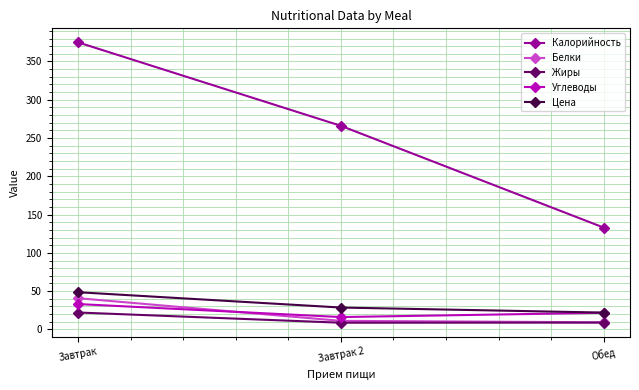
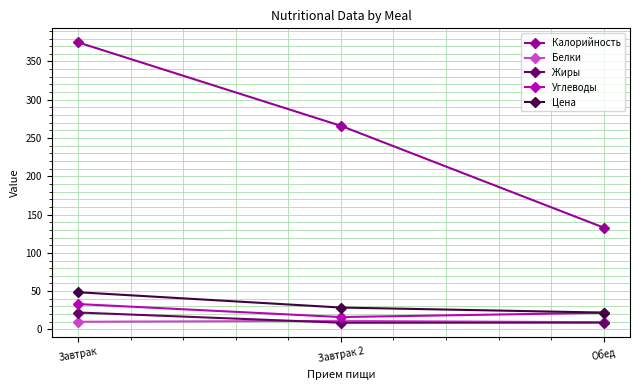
Белки, Завтрак: 40 -> 10
